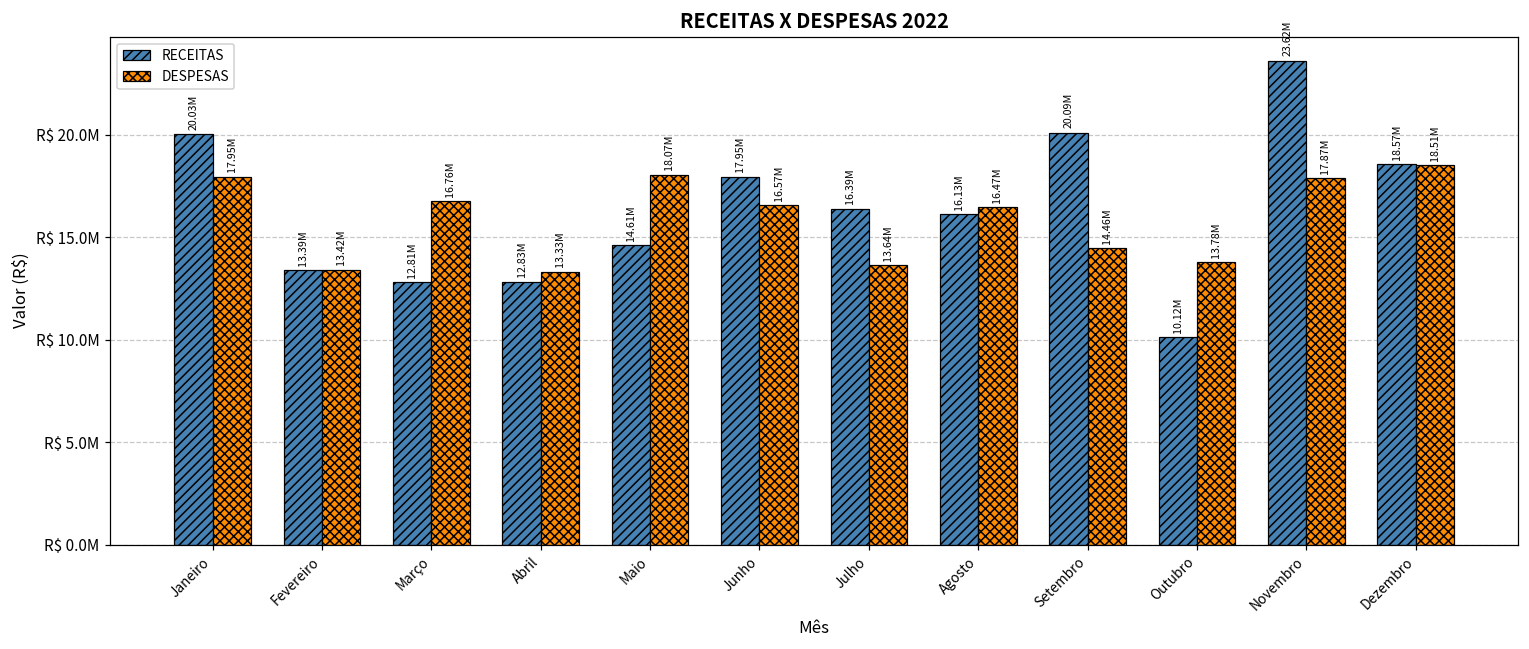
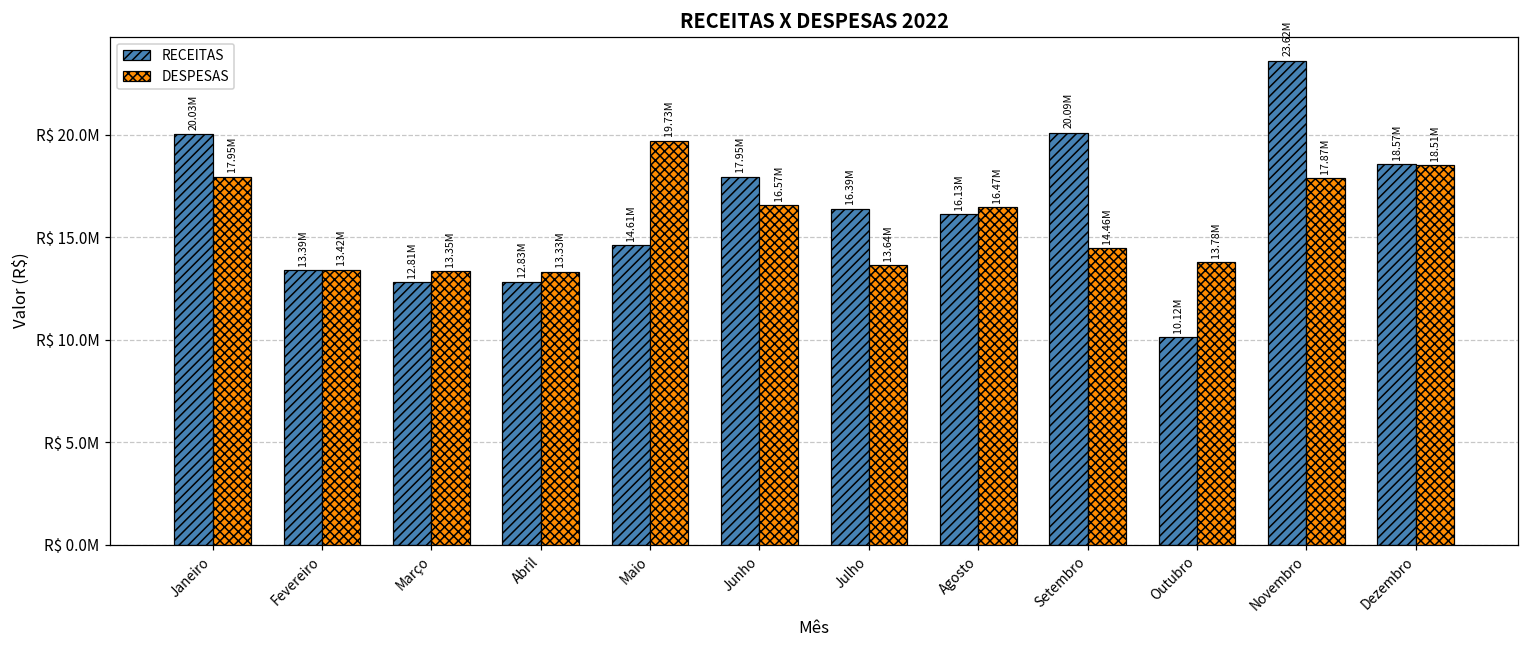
DESPESAS, Março: 16.76M -> 13.35M
DESPESAS, Maio: 18.07M -> 19.73M
